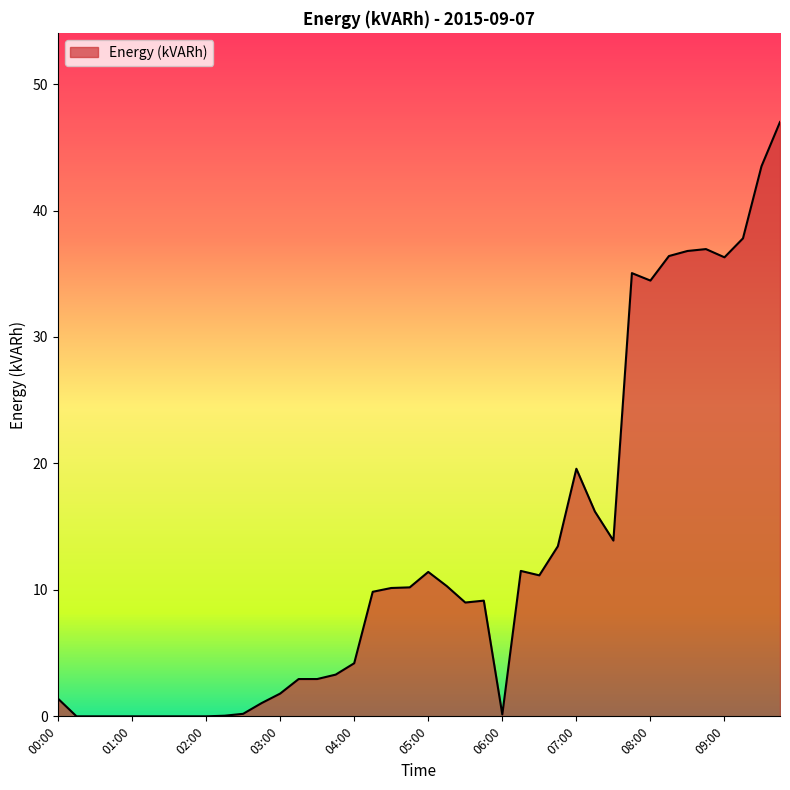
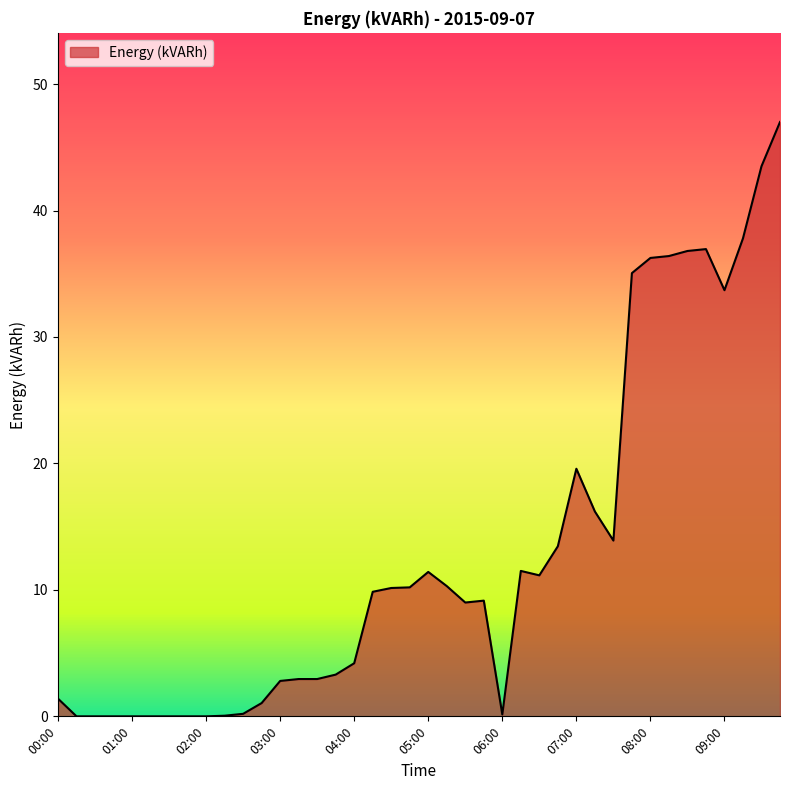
03:00: 1.8 -> 2.8
08:00: 34.5 -> 36.3
09:00: 36.3 -> 33.7
